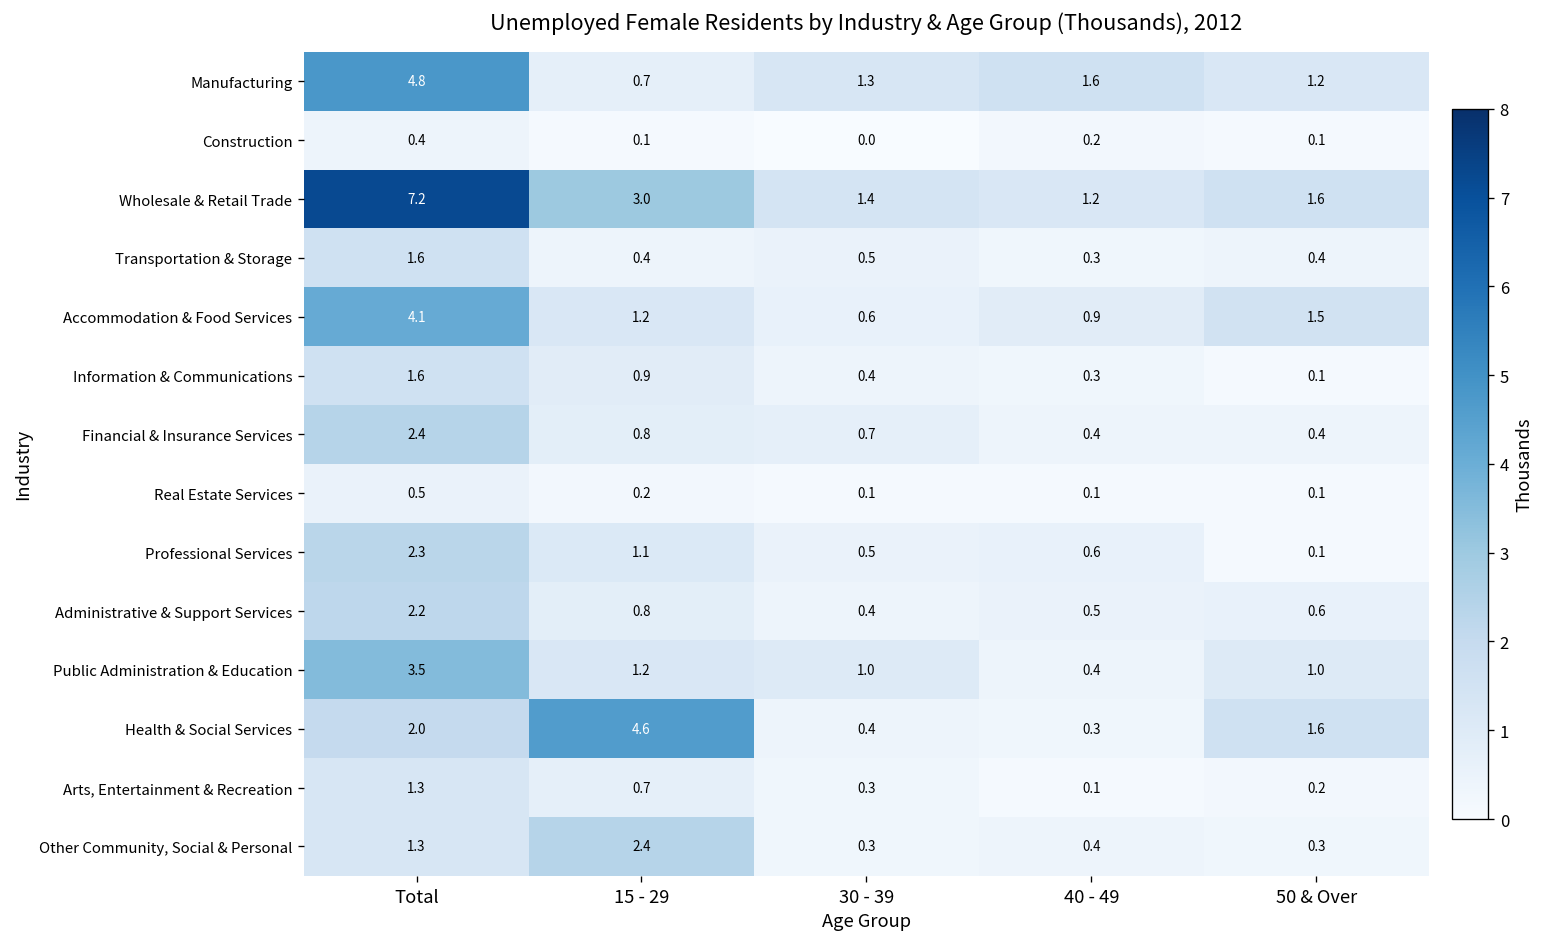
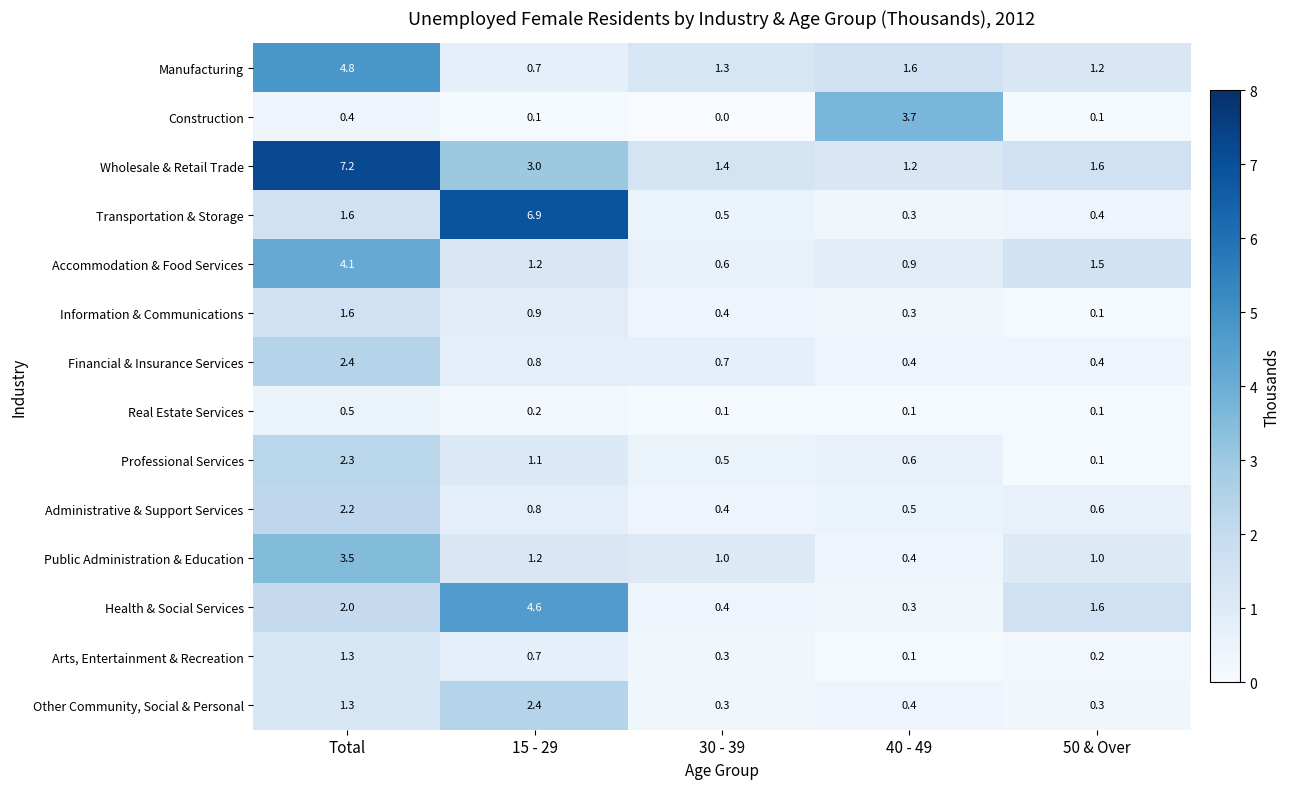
Construction, 40 - 49: 0.2 -> 3.7
Transportation & Storage, 15 - 29: 0.4 -> 6.9
